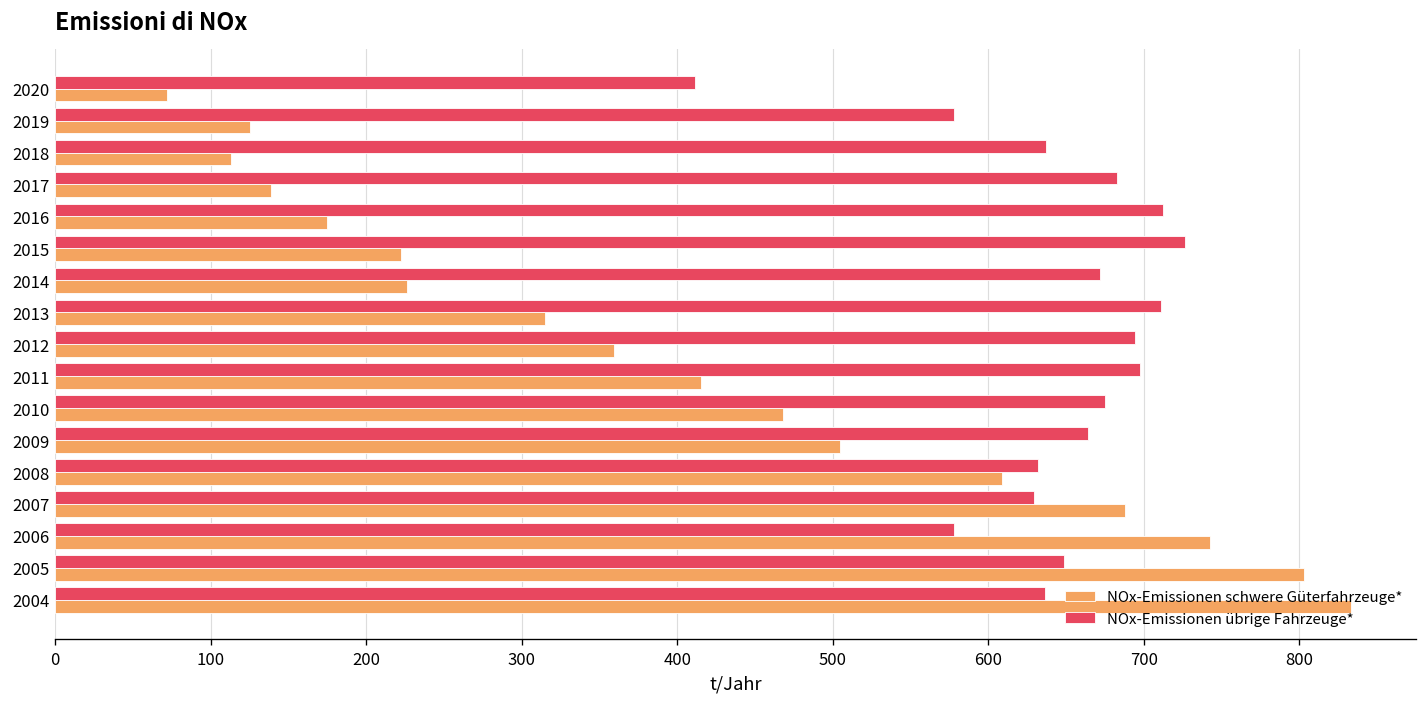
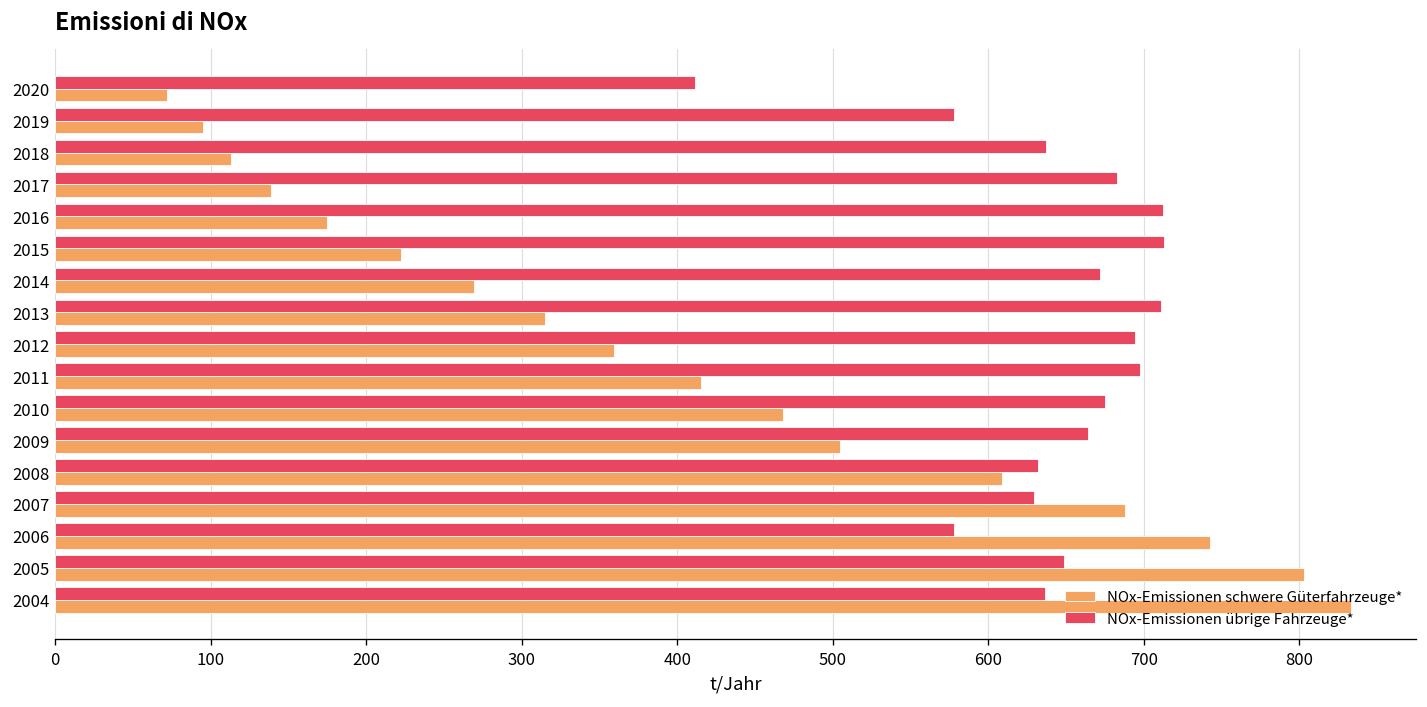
NOx-Emissionen schwere Güterfahrzeuge*, 2019: 125 -> 95
NOx-Emissionen übrige Fahrzeuge*, 2015: 727 -> 713
NOx-Emissionen schwere Güterfahrzeuge*, 2014: 226 -> 270
